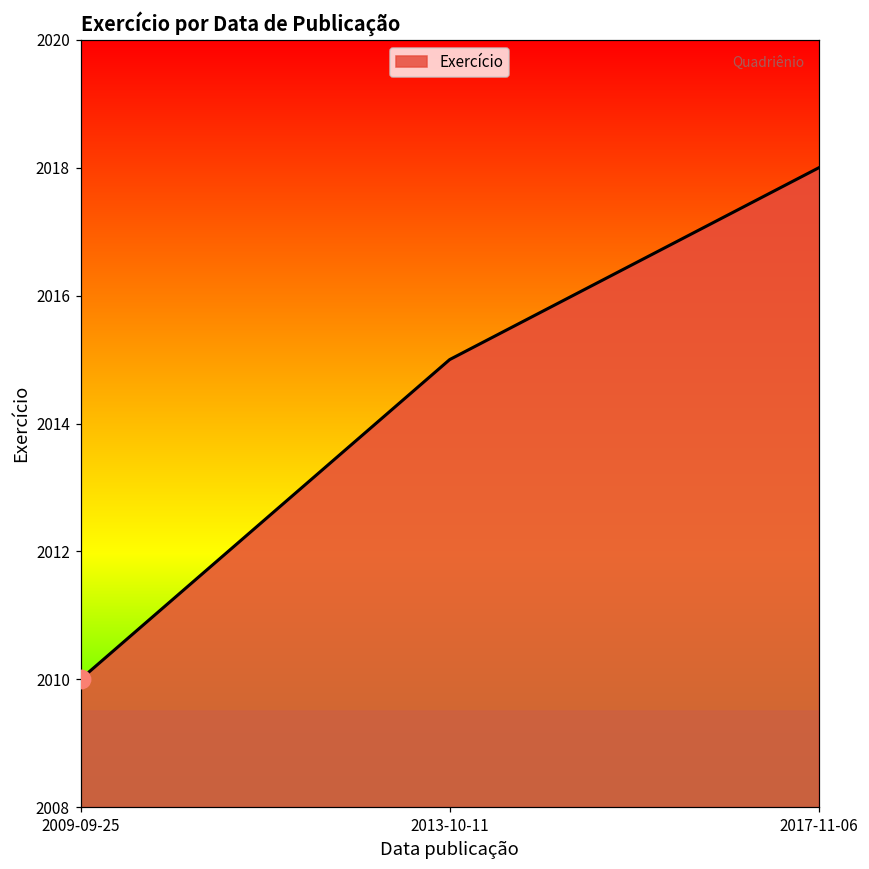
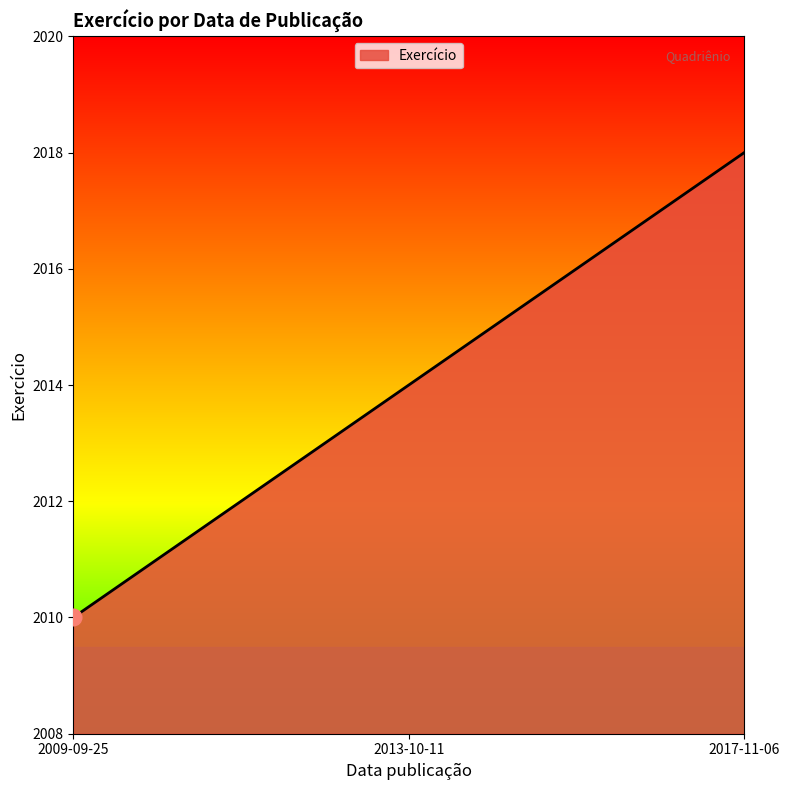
Exercício, 2013-10-11: 2015 -> 2014
